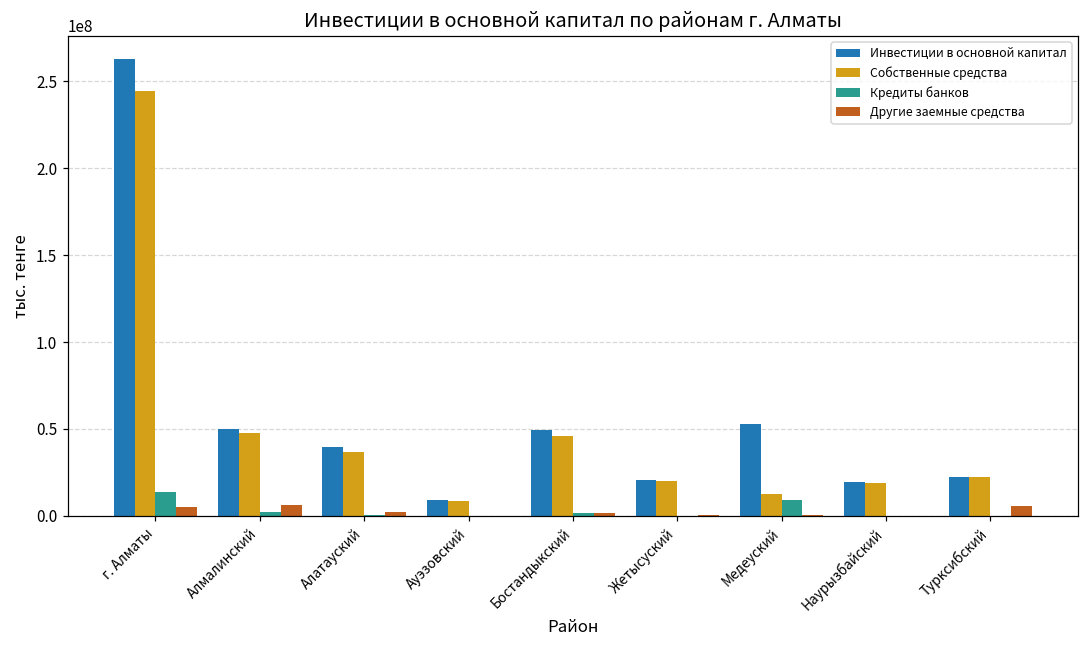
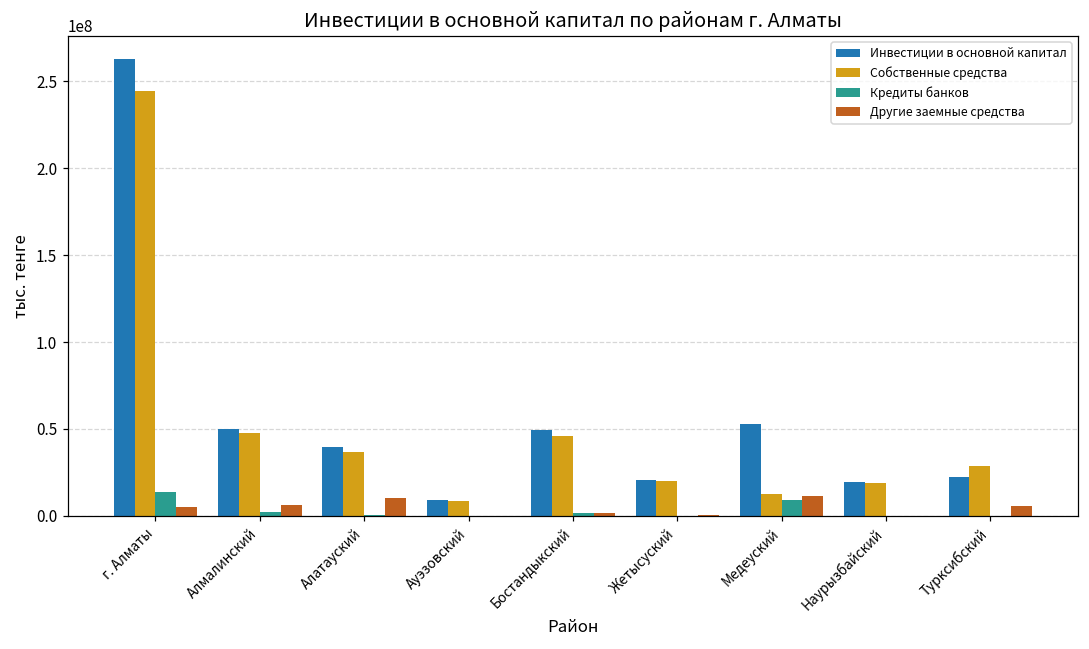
Другие заемные средства, Алатауский: 2000000 -> 10000000
Другие заемные средства, Медеуский: 0 -> 12000000
Собственные средства, Турксибский: 22000000 -> 29000000
